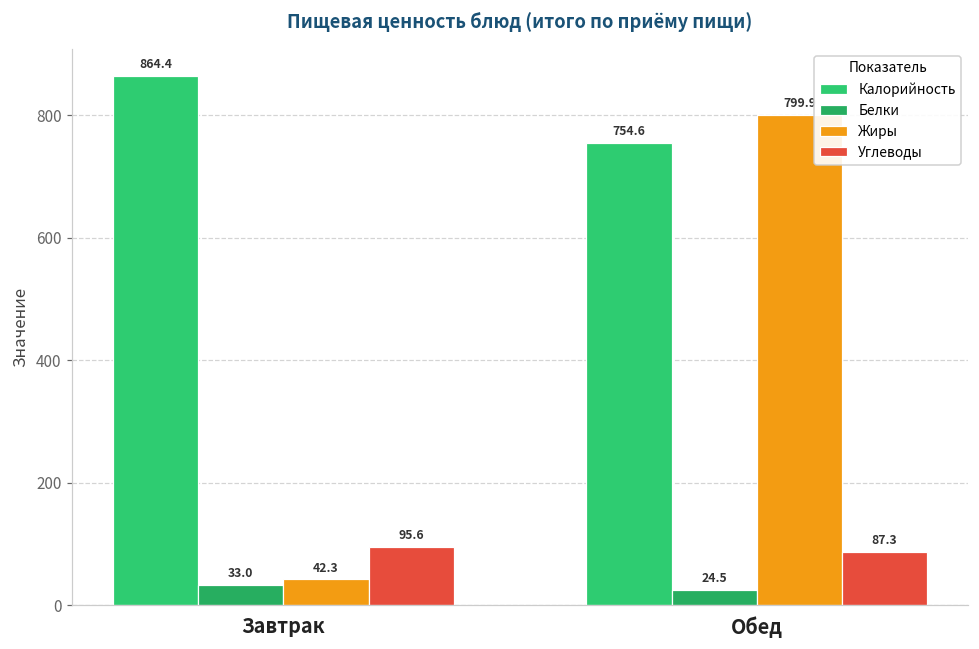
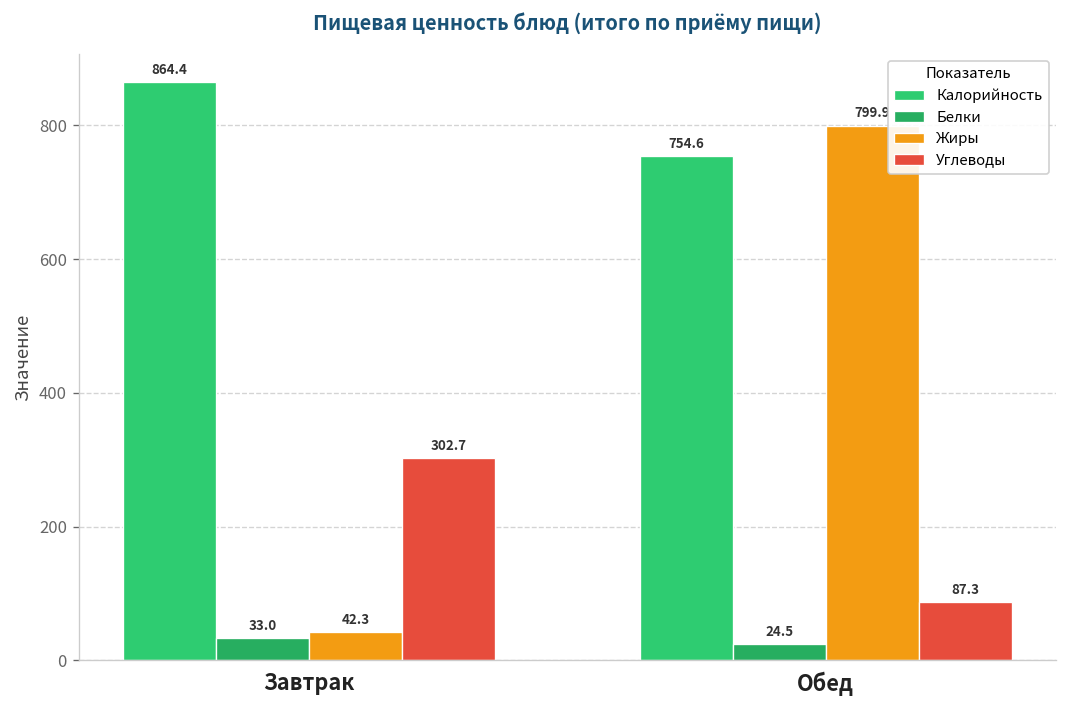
Углеводы, Завтрак: 95.6 -> 302.7
